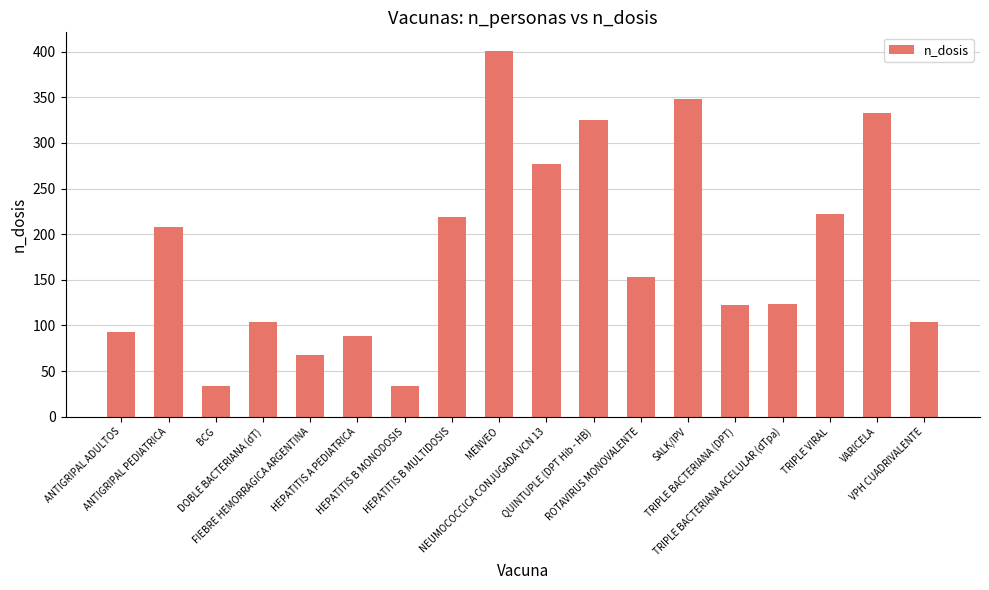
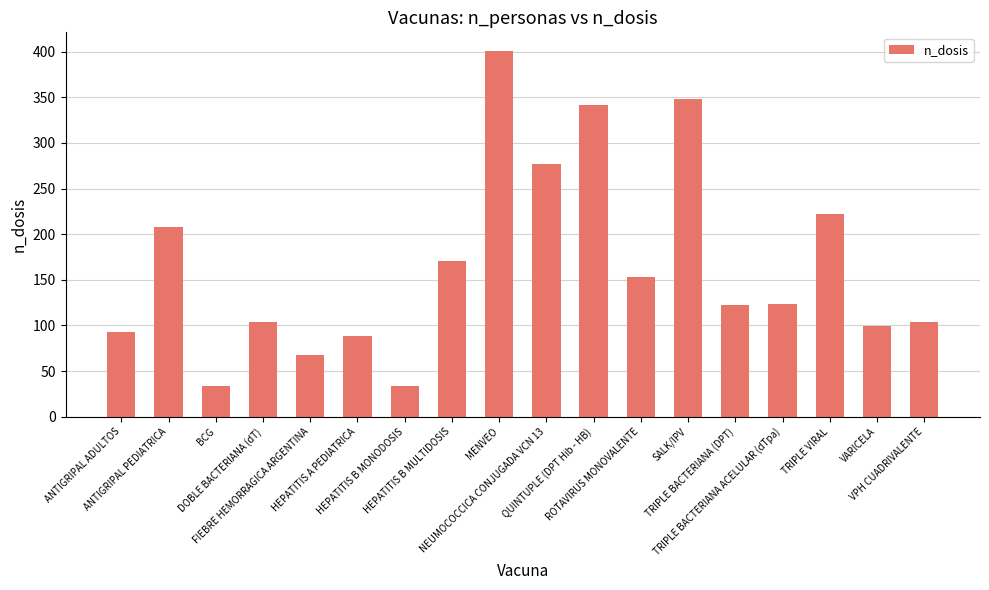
HEPATITIS B MULTIDOSIS: 220 -> 170
QUINTUPLE (DPT Hib - HB): 330 -> 340
VARICELA: 330 -> 100
